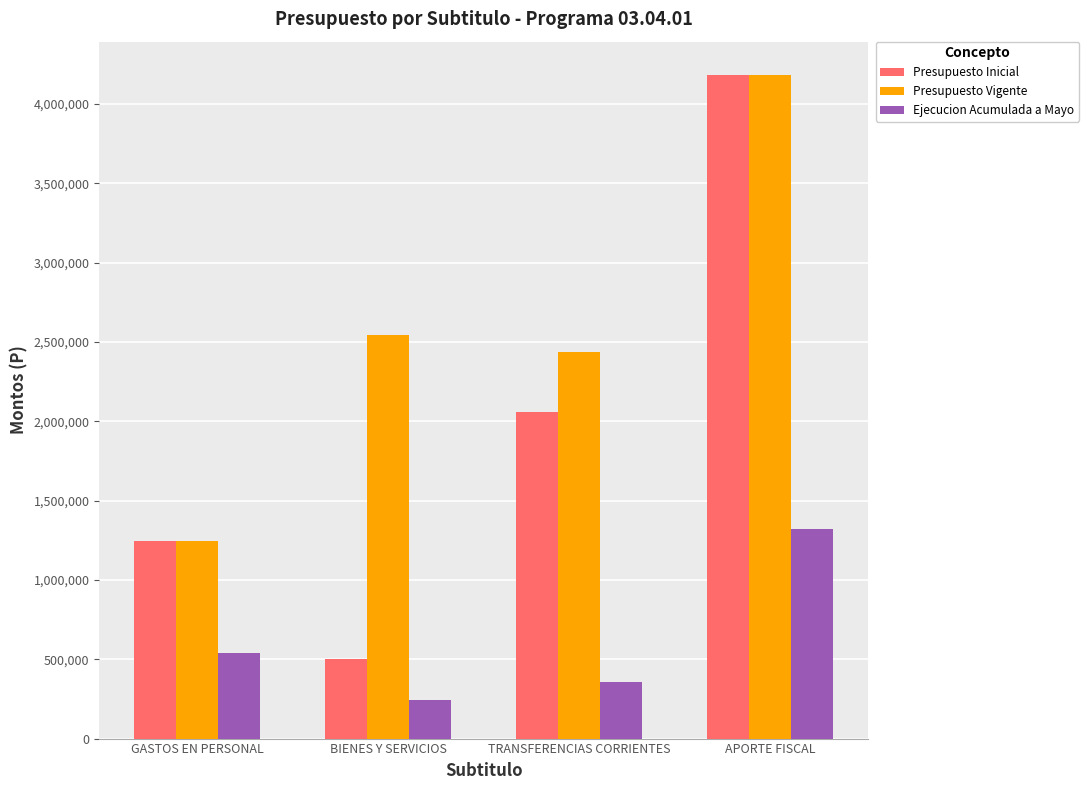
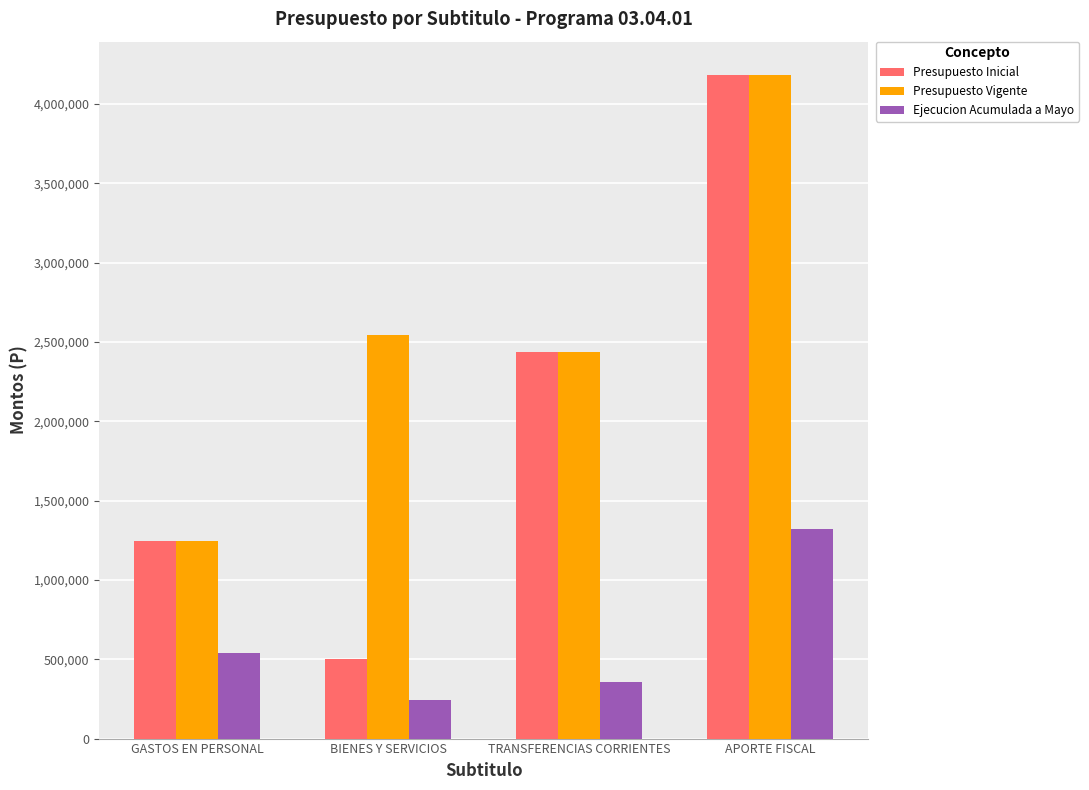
Presupuesto Inicial, TRANSFERENCIAS CORRIENTES: 2,060,000 -> 2,440,000
